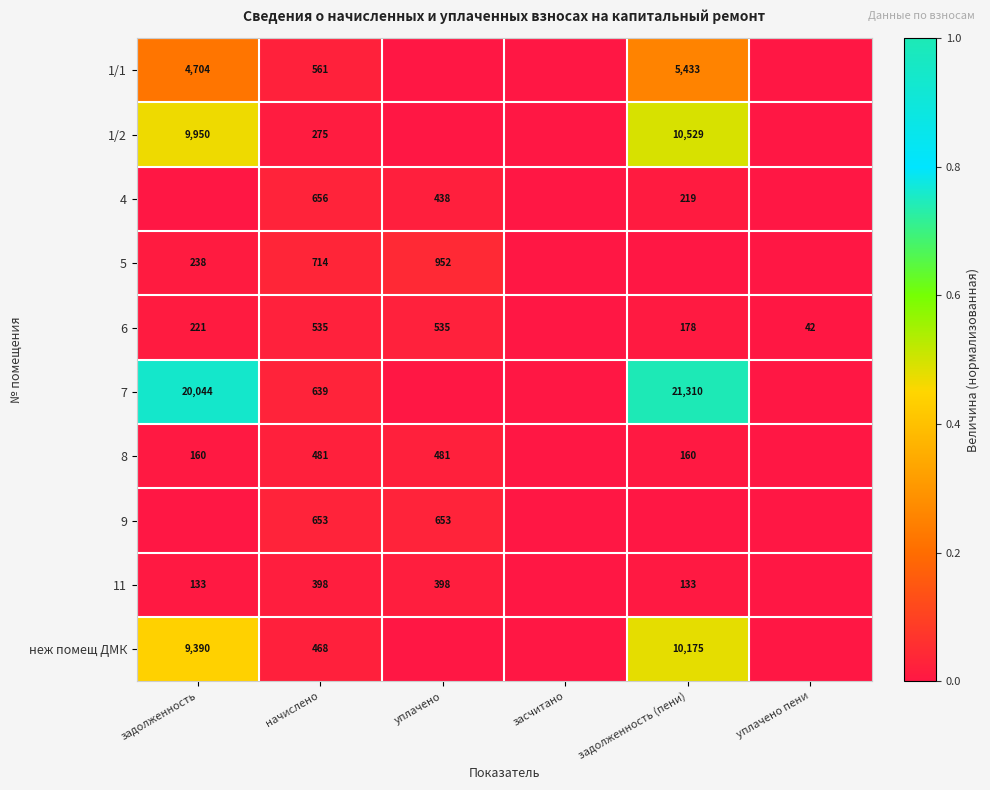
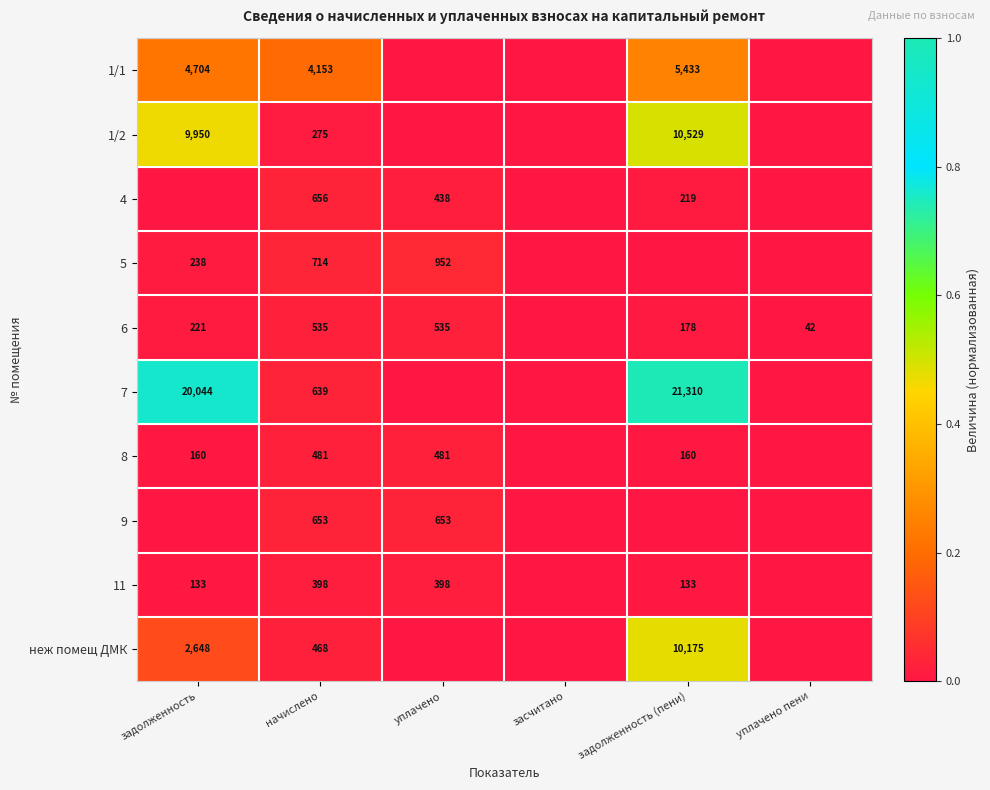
1/1, начислено: 561 -> 4,153
неж помещ ДМК, задолженность: 9,390 -> 2,648
